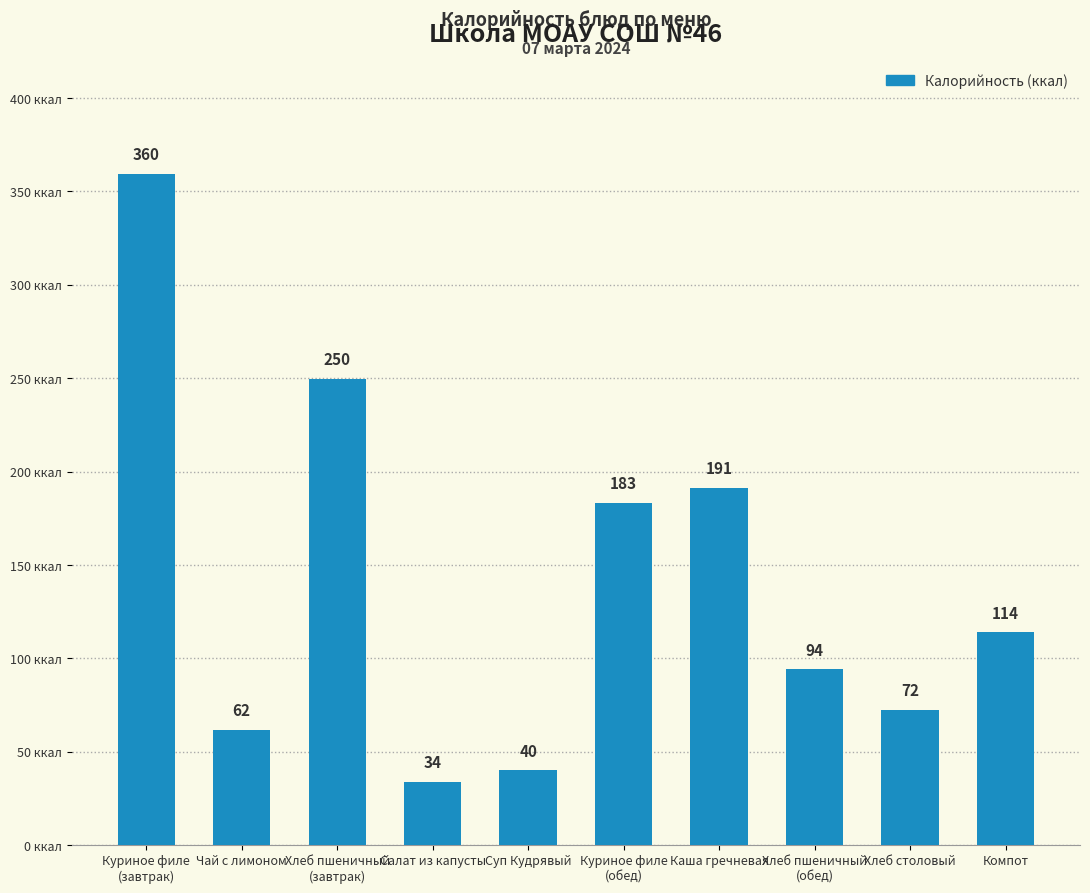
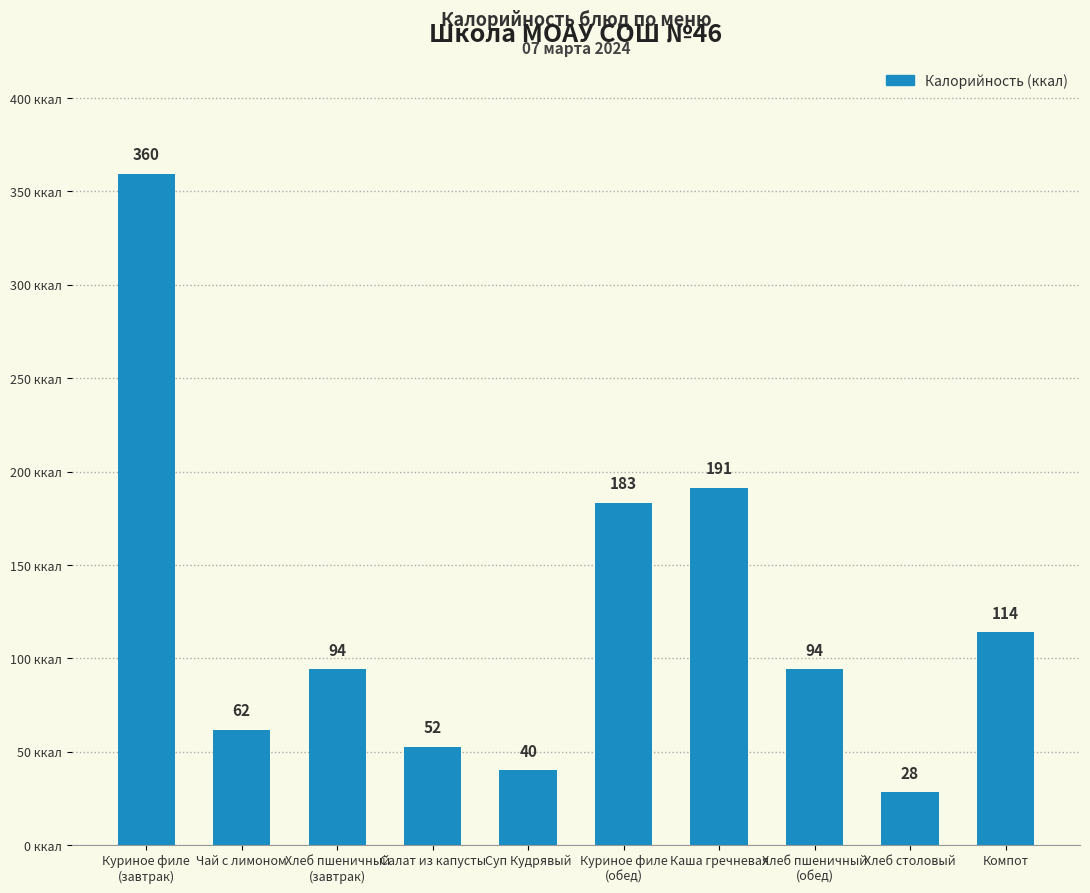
Хлеб пшеничный (завтрак): 250 -> 94
Салат из капусты: 34 -> 52
Хлеб столовый: 72 -> 28
